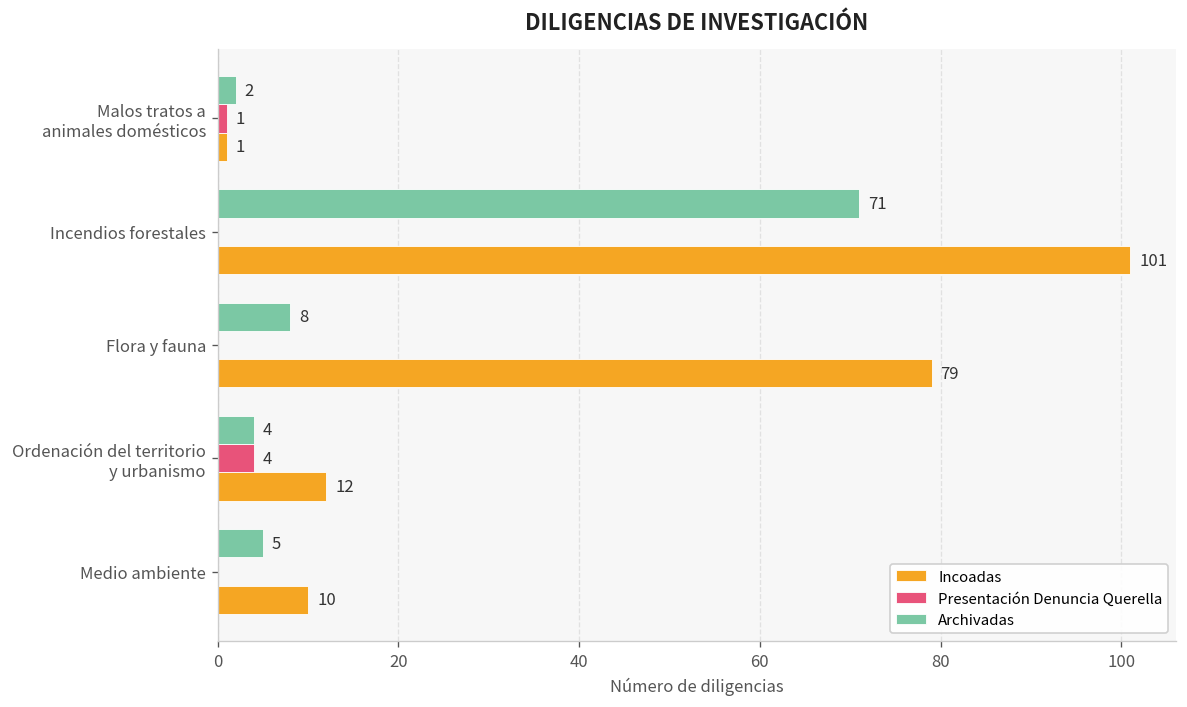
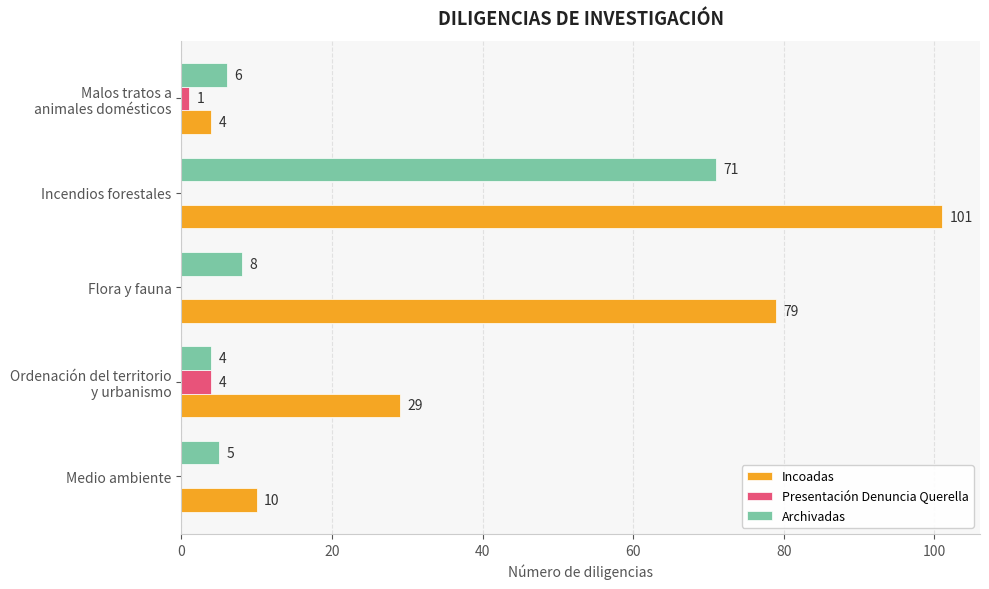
Archivadas, Malos tratos a animales domésticos: 2 -> 6
Incoadas, Malos tratos a animales domésticos: 1 -> 4
Incoadas, Ordenación del territorio y urbanismo: 12 -> 29
